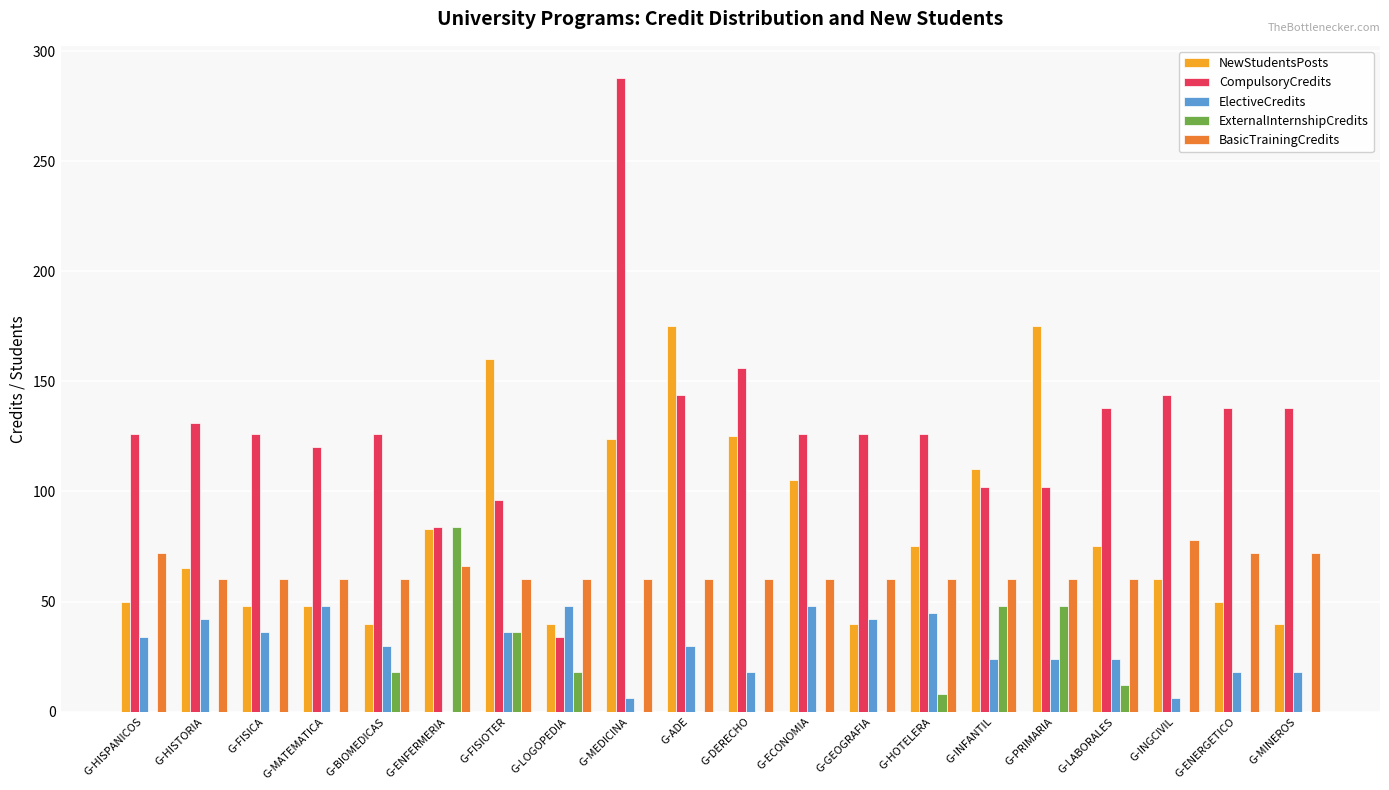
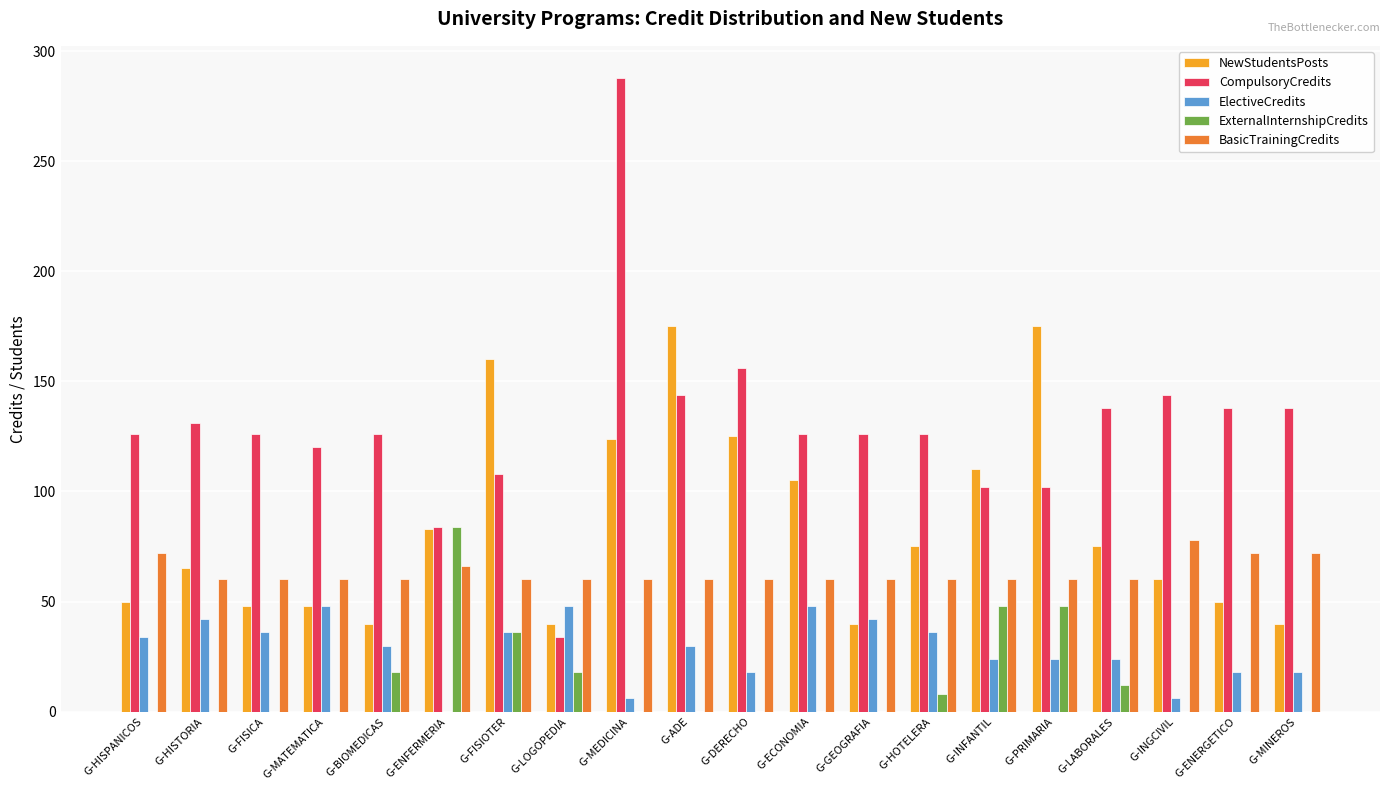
CompulsoryCredits, G-FISIOTER: 96 -> 108
ElectiveCredits, G-HOTELERA: 45 -> 36
